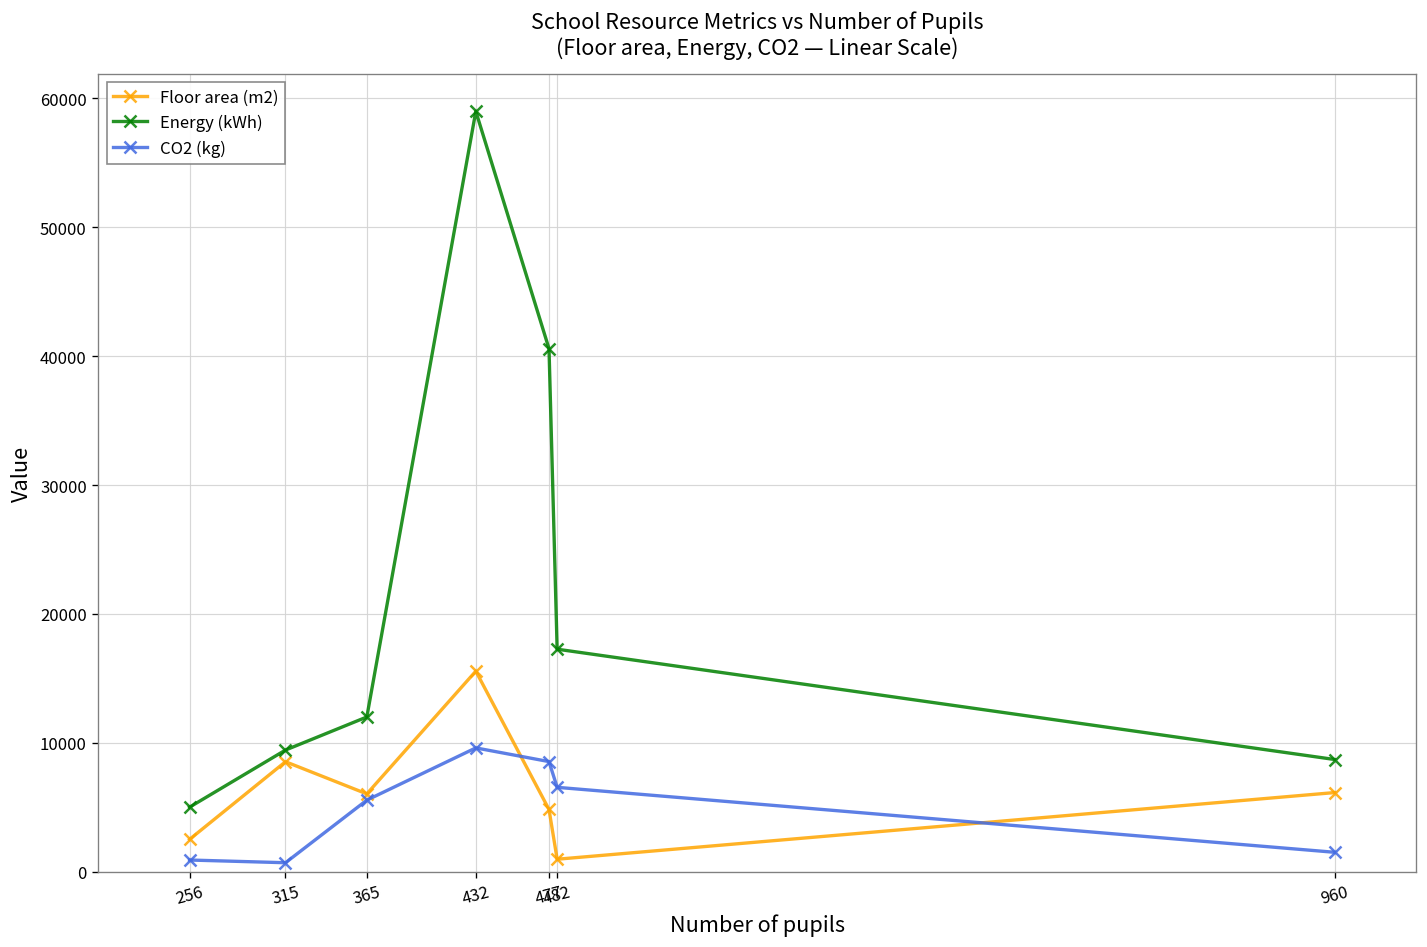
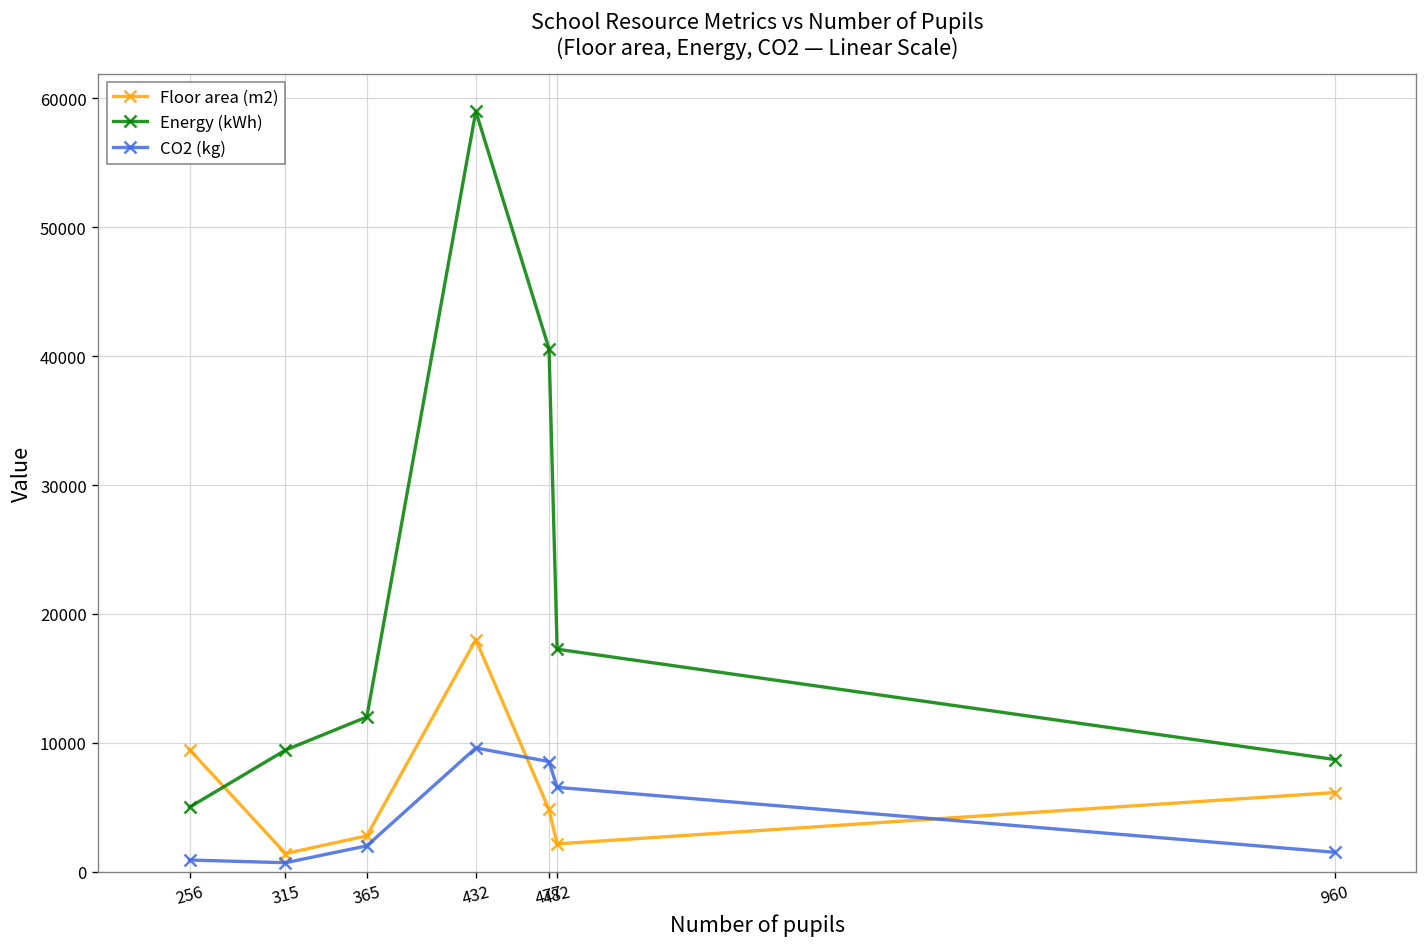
Floor area (m2), 256: 2500 -> 9500
Floor area (m2), 315: 8500 -> 1400
Floor area (m2), 365: 6000 -> 2800
CO2 (kg), 365: 5500 -> 2000
Floor area (m2), 432: 15600 -> 18000
Floor area (m2), 482: 1000 -> 2200
